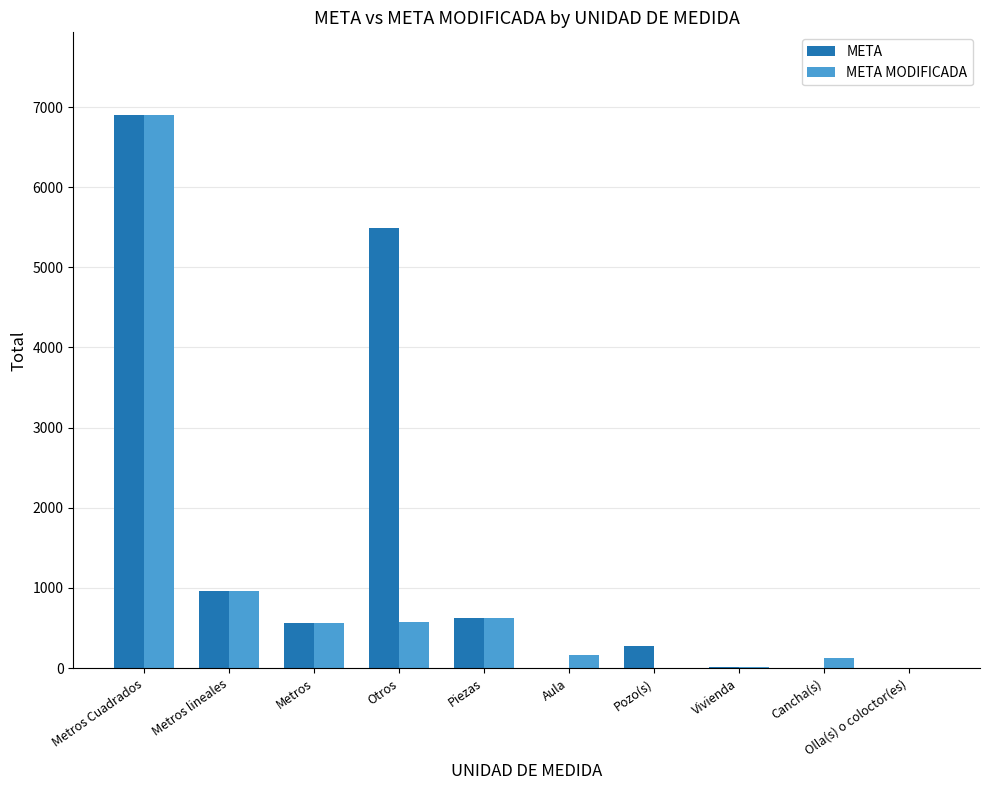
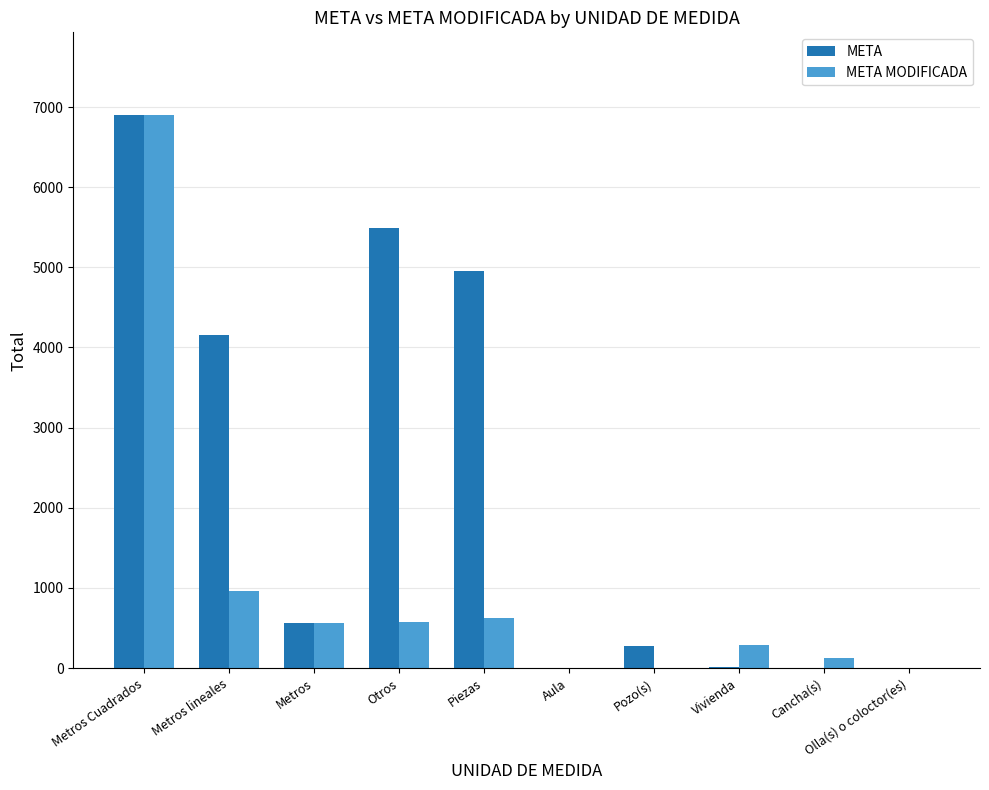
META, Metros lineales: 1000 -> 4200
META, Piezas: 600 -> 5000
META MODIFICADA, Aula: 200 -> 0
META MODIFICADA, Vivienda: 0 -> 300
